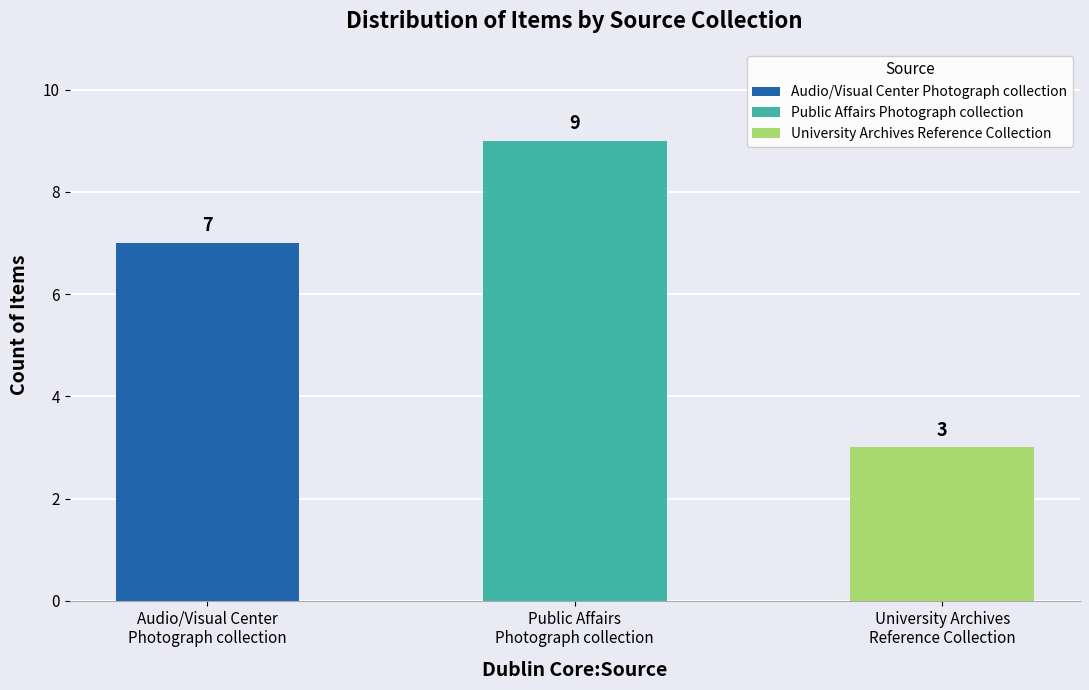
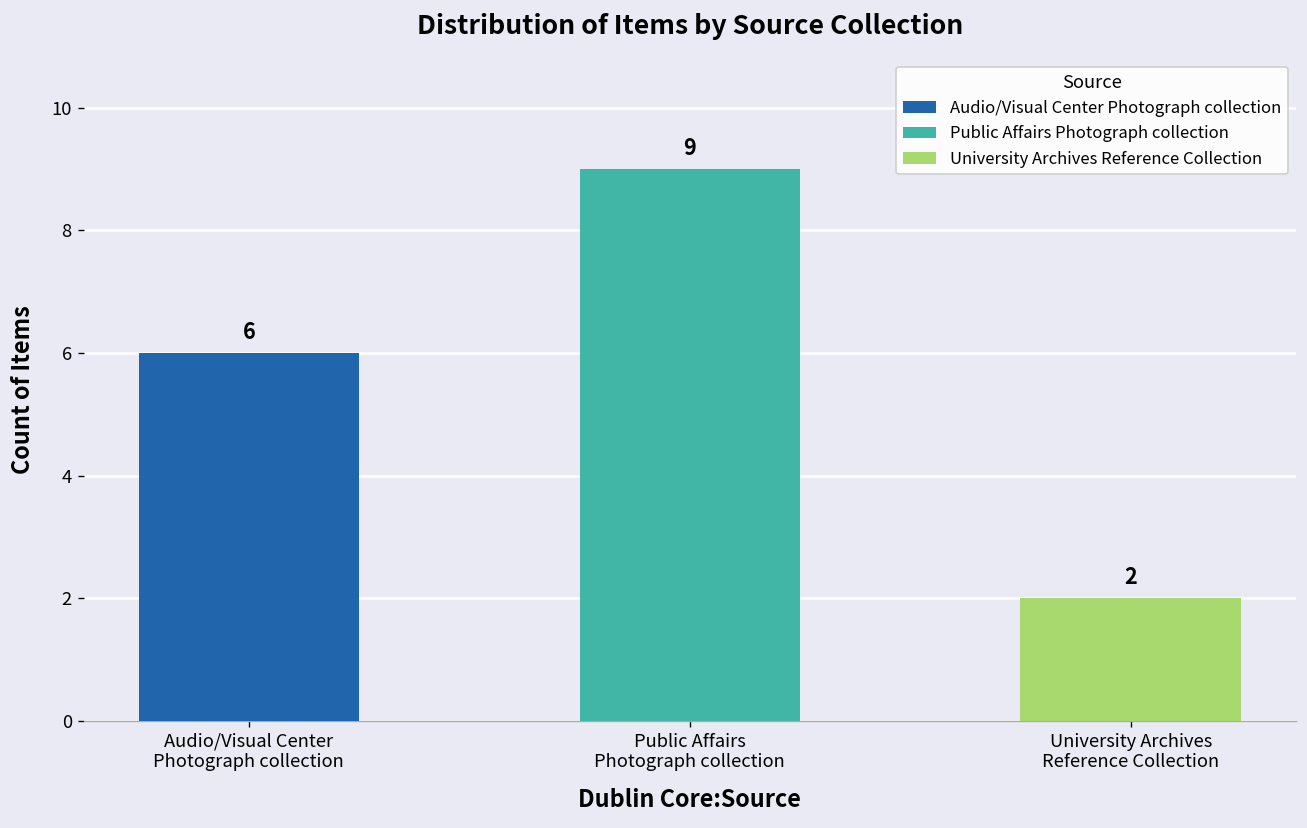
Audio/Visual Center Photograph collection: 7 -> 6
University Archives Reference Collection: 3 -> 2
